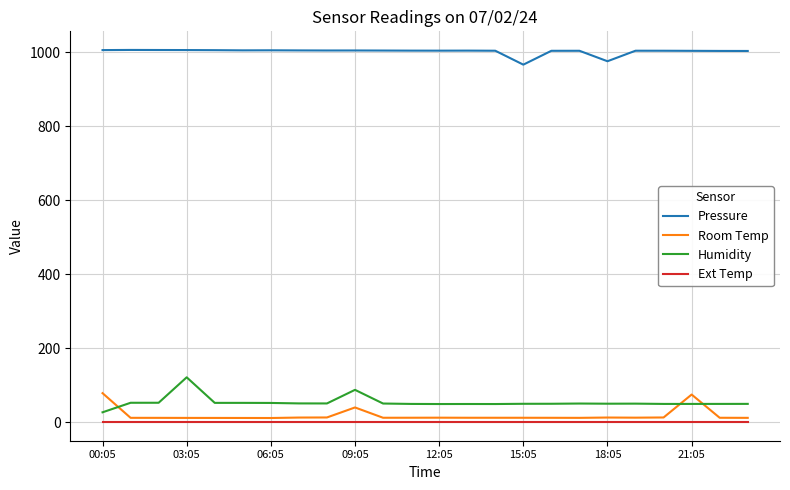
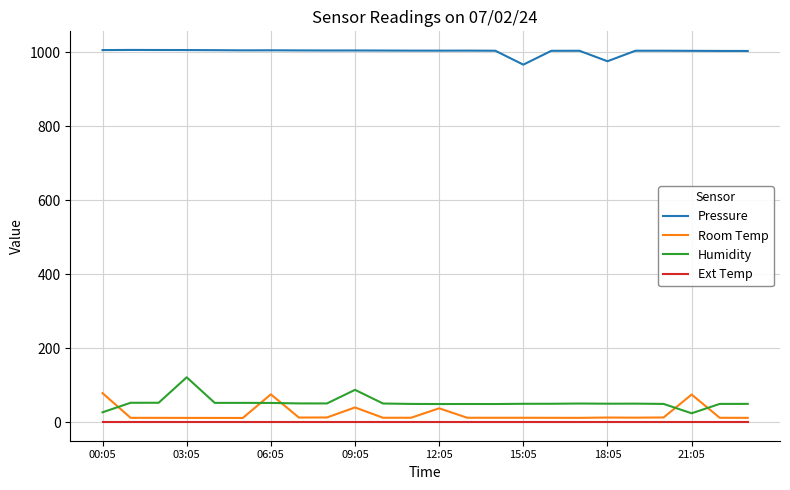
Room Temp, 06:05: 10 -> 80
Room Temp, 12:05: 10 -> 40
Humidity, 21:05: 50 -> 20
